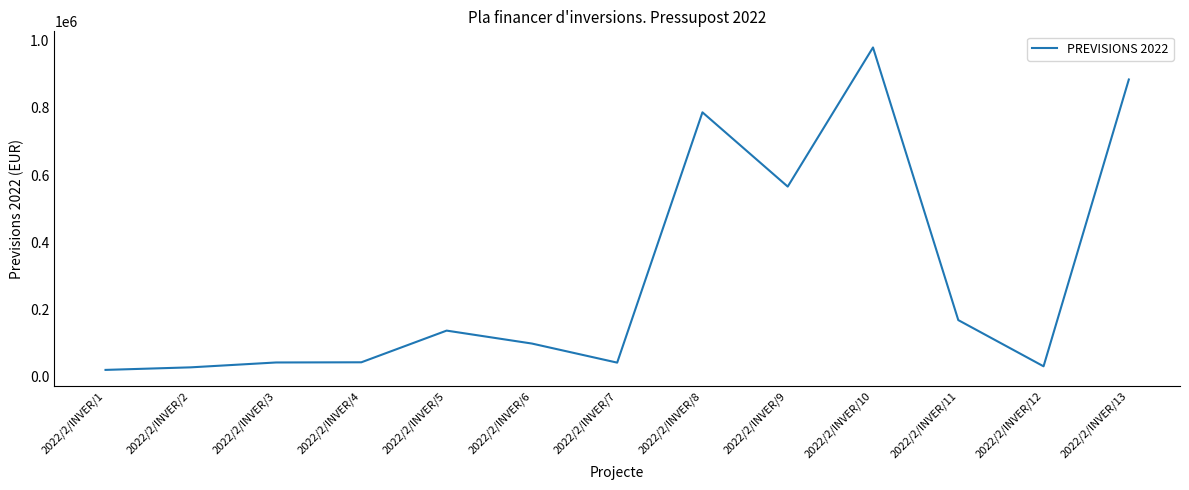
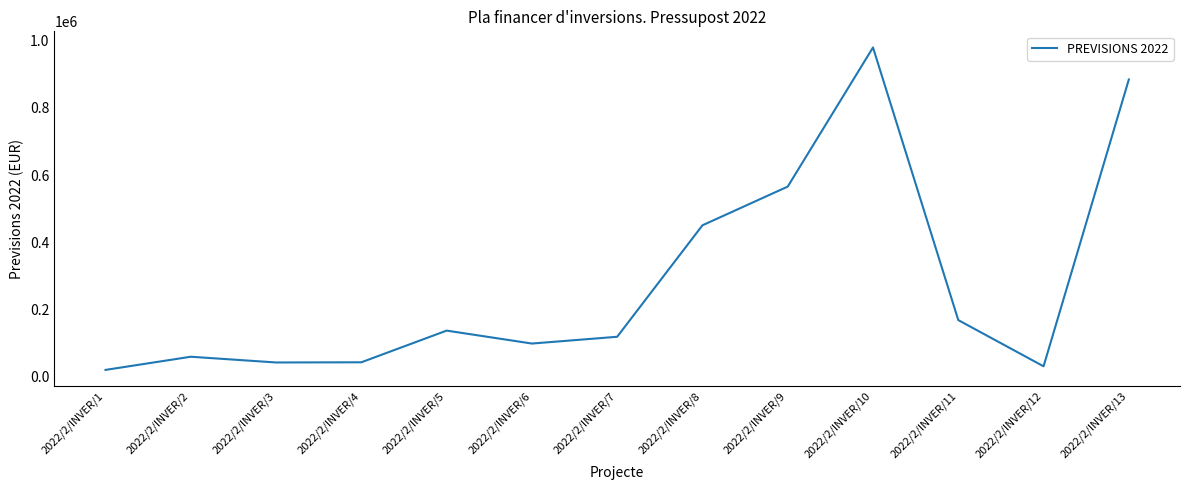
2022/2/INVER/2: 30000 -> 60000
2022/2/INVER/7: 40000 -> 120000
2022/2/INVER/8: 790000 -> 450000
